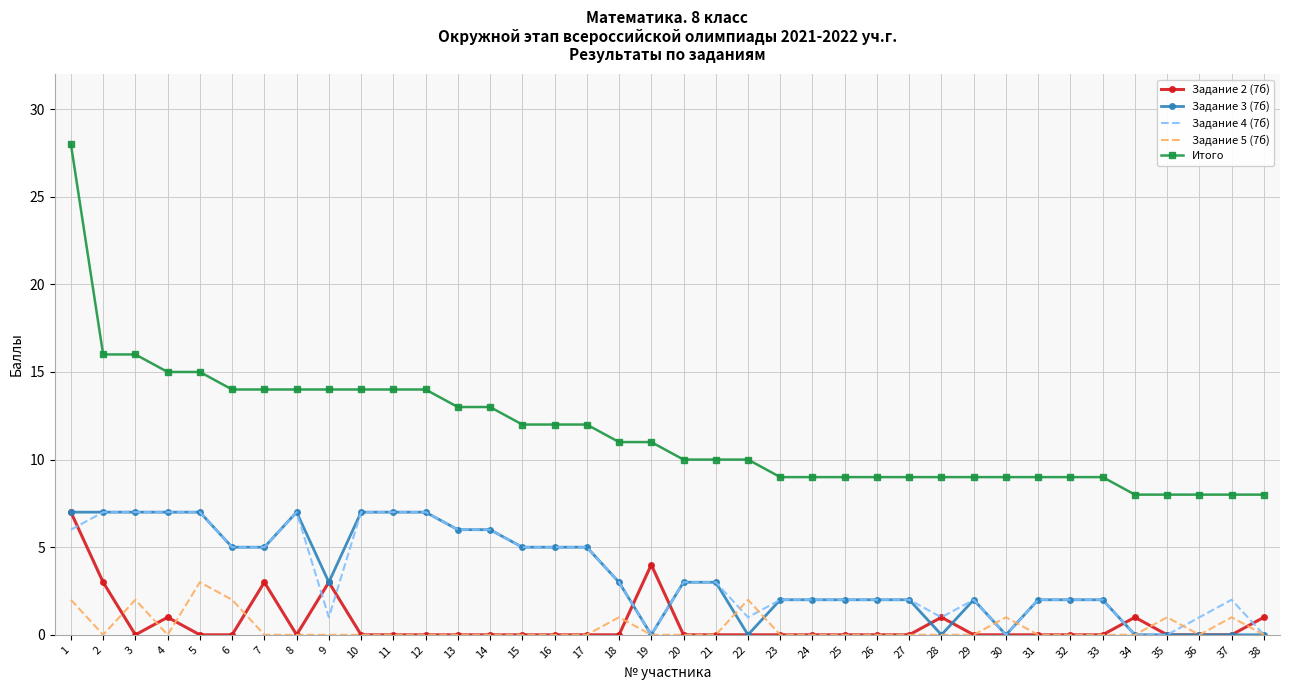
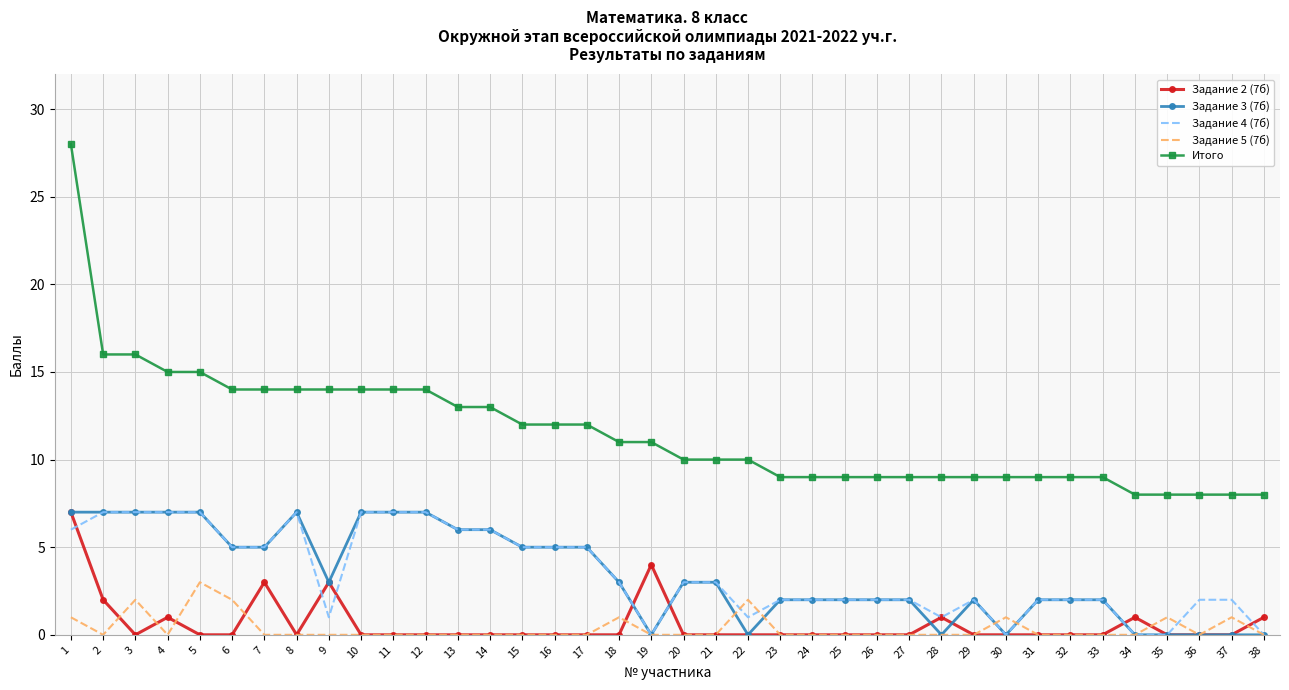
Задание 5 (7б), 1: 2 -> 1
Задание 2 (7б), 2: 3 -> 2
Задание 4 (7б), 36: 1 -> 2
